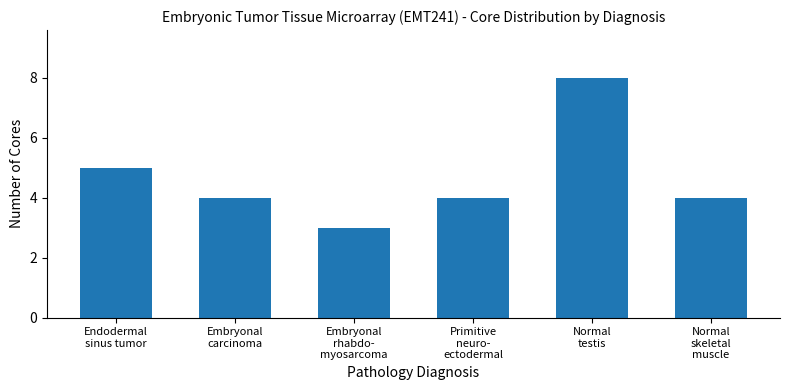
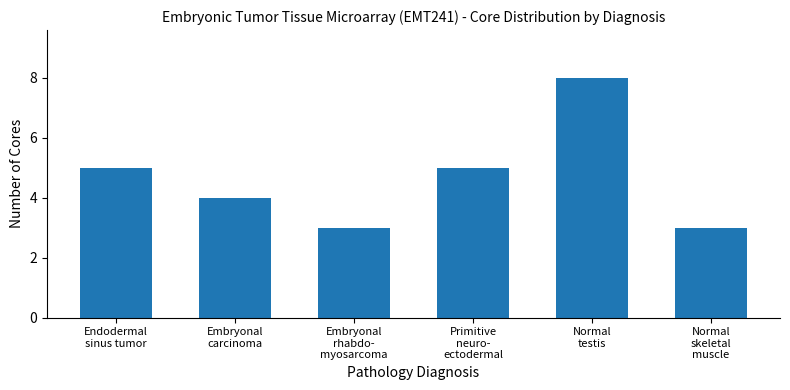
Primitive neuro- ectodermal: 4 -> 5
Normal skeletal muscle: 4 -> 3
